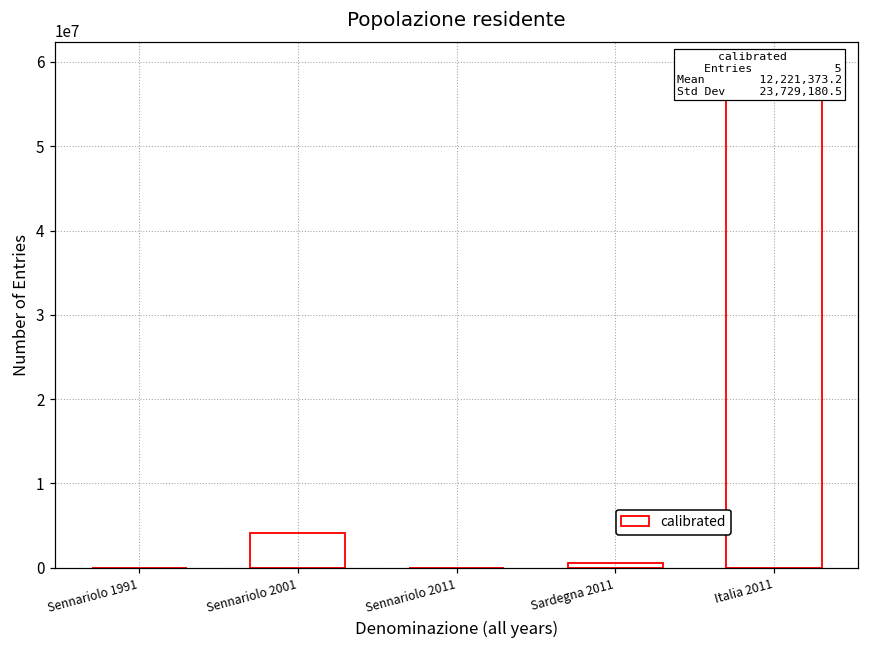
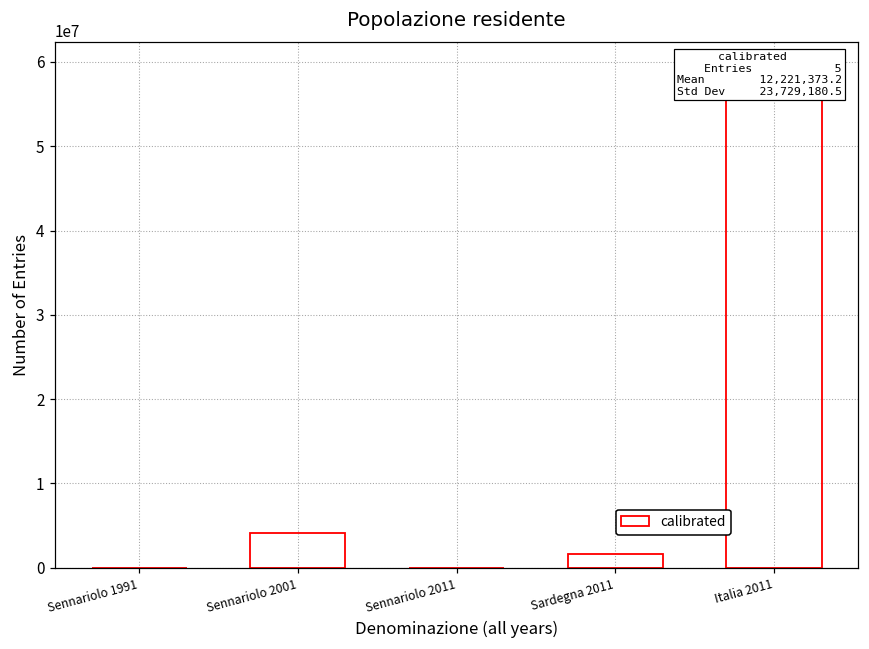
Sardegna 2011: 1000000 -> 2000000
